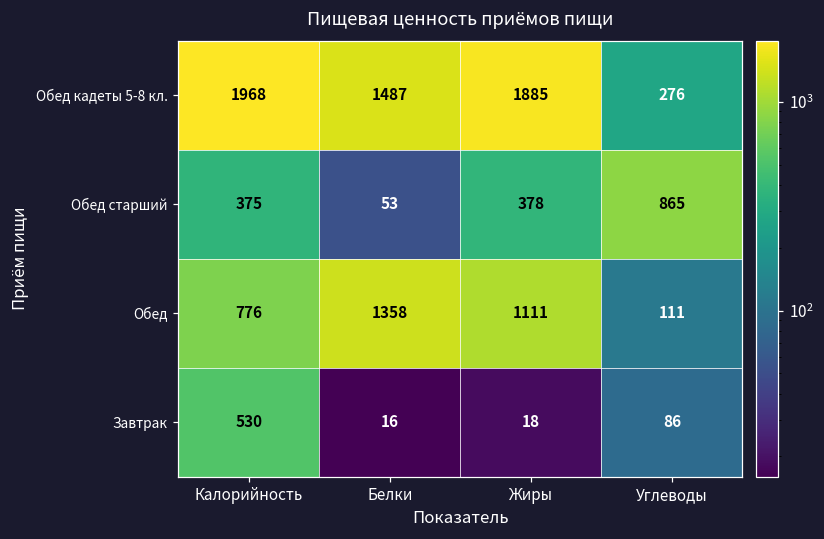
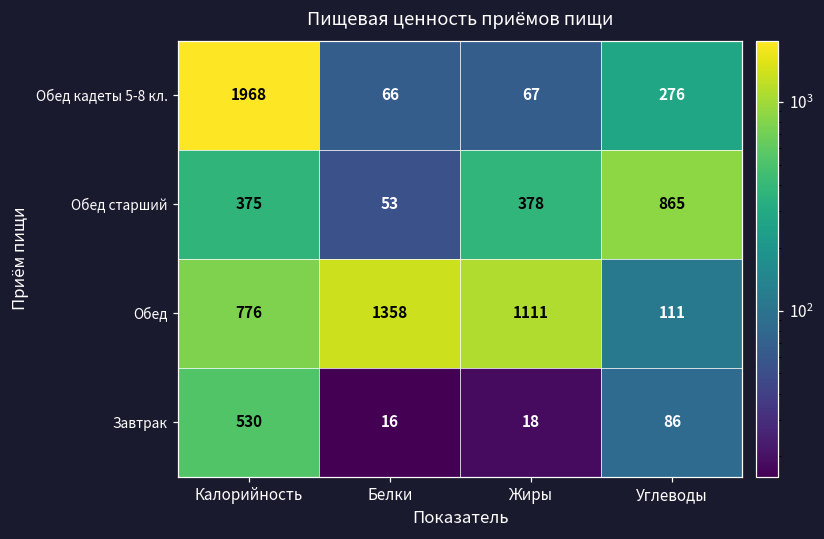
Обед кадеты 5-8 кл., Белки: 1487 -> 66
Обед кадеты 5-8 кл., Жиры: 1885 -> 67
